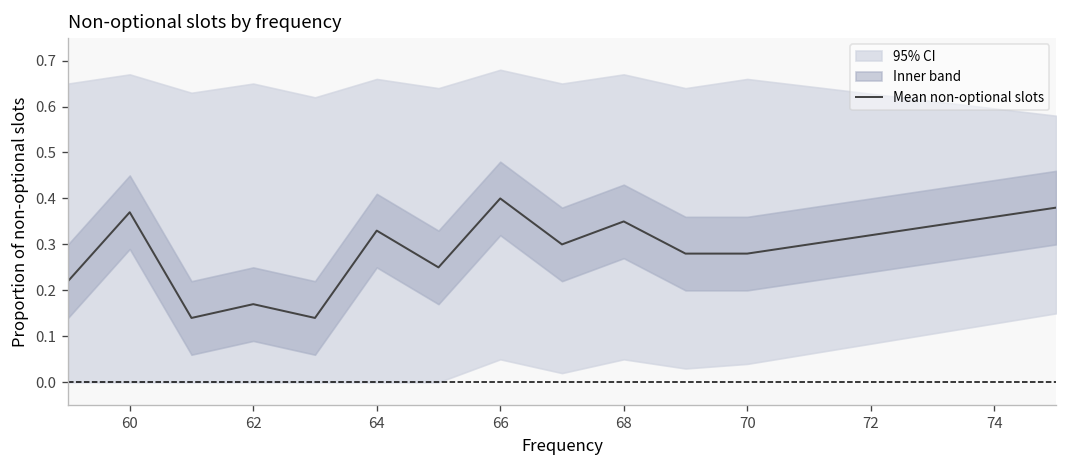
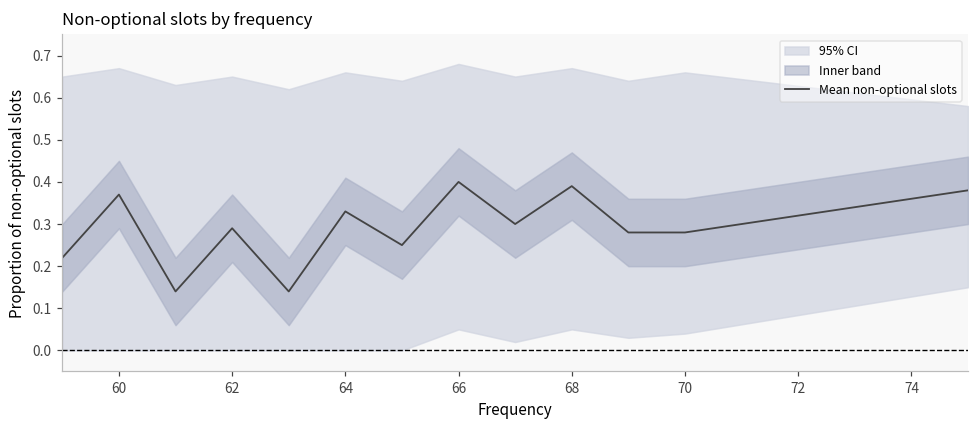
Mean non-optional slots, 62: 0.17 -> 0.29
Mean non-optional slots, 68: 0.35 -> 0.39
